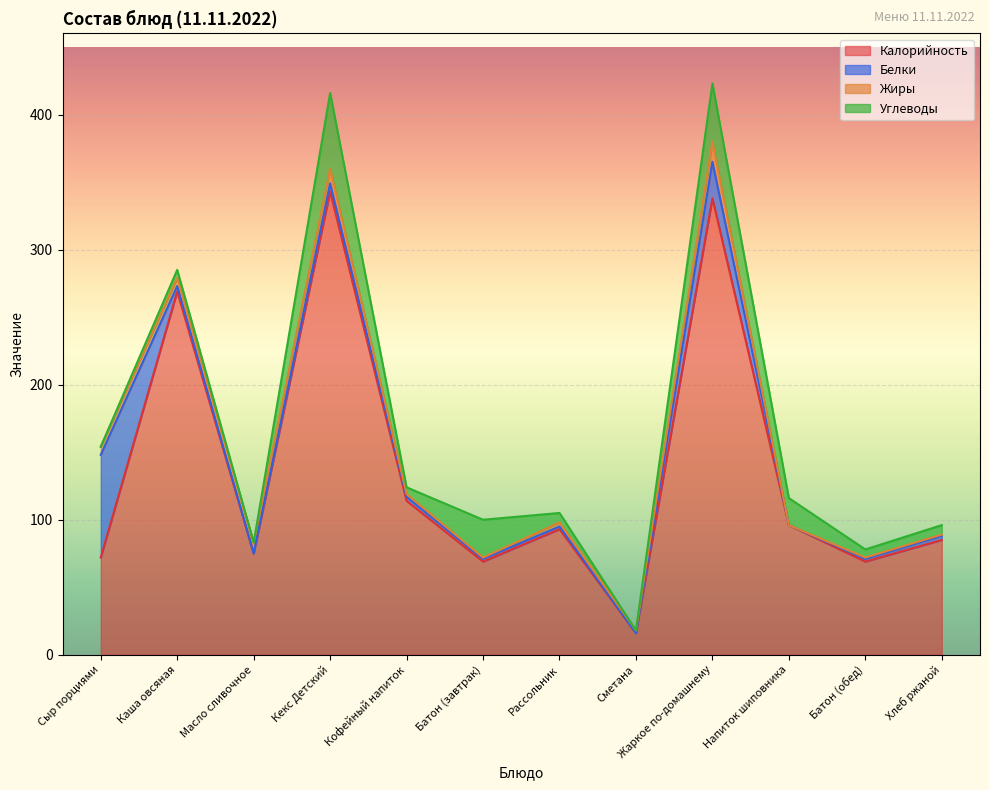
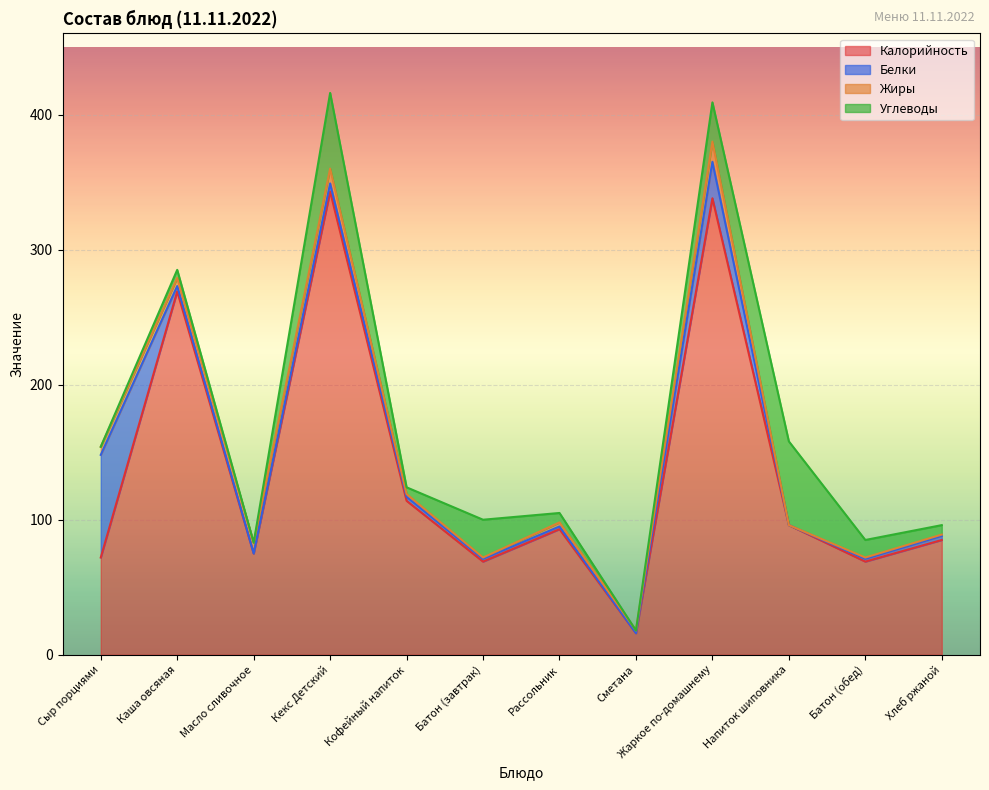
Углеводы, Жаркое по-домашнему: 43 -> 29
Углеводы, Напиток шиповника: 20 -> 62
Углеводы, Батон (обед): 6 -> 13
